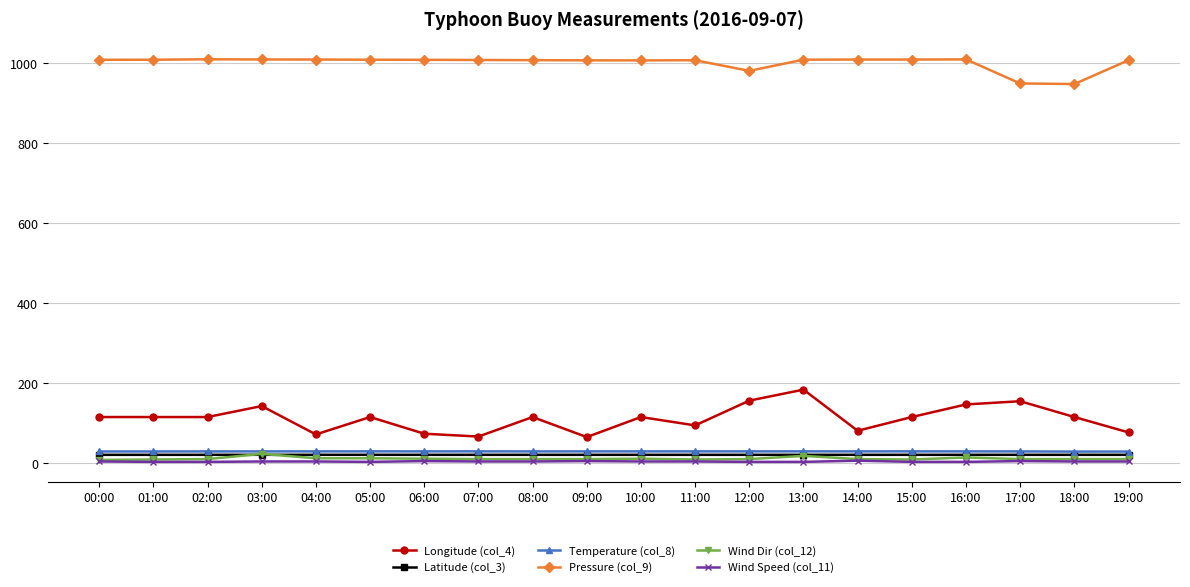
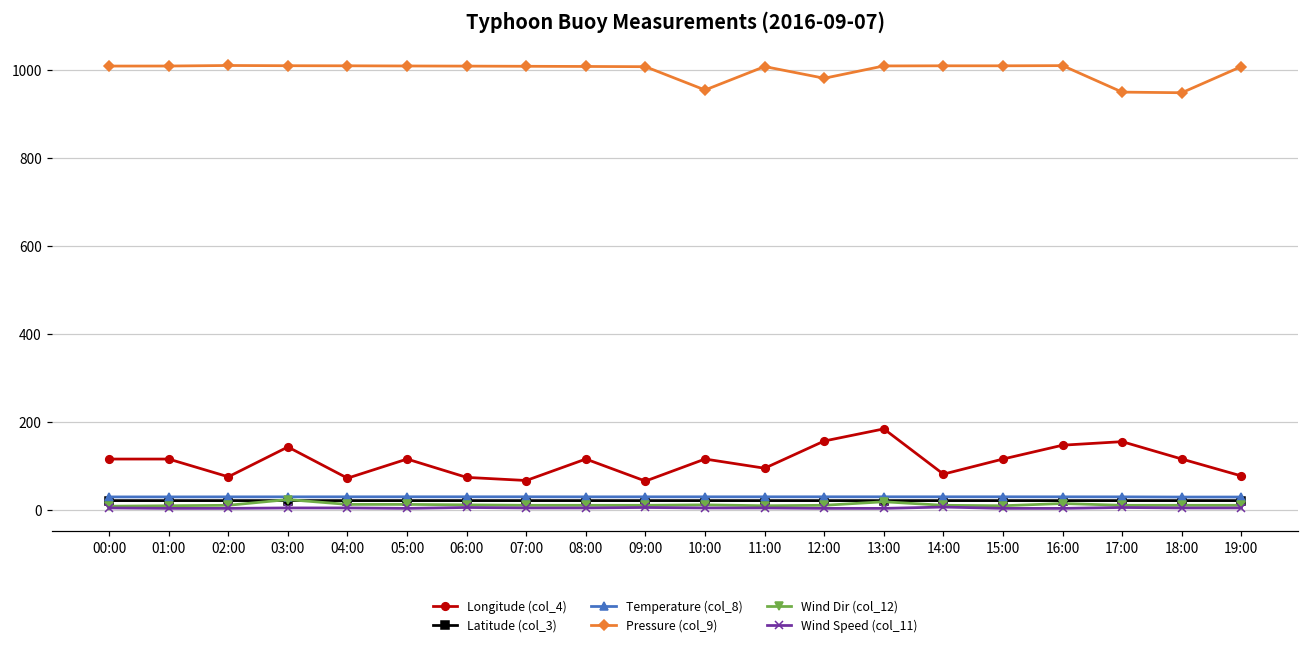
Longitude (col_4), 02:00: 120 -> 70
Pressure (col_9), 10:00: 1010 -> 950
